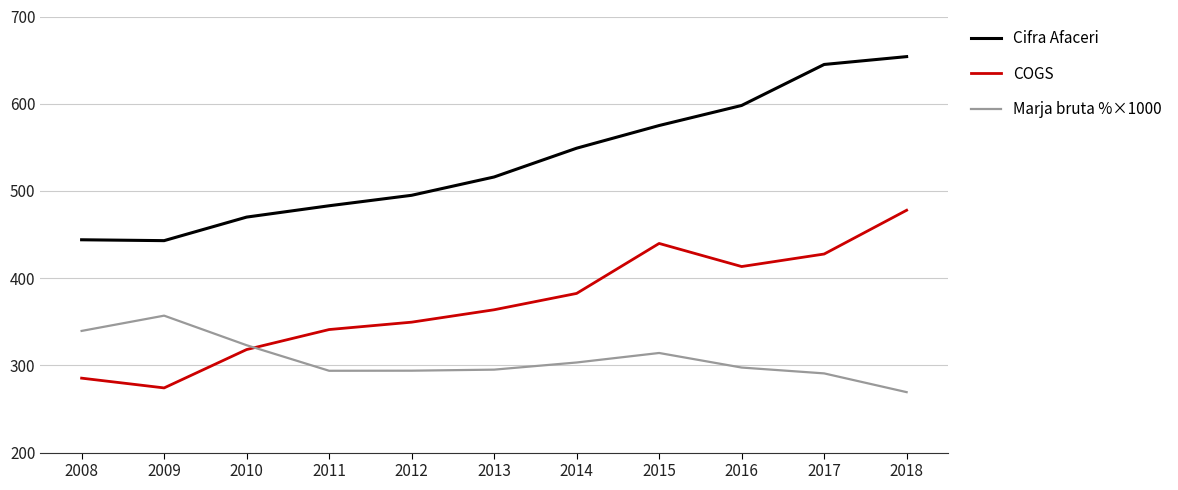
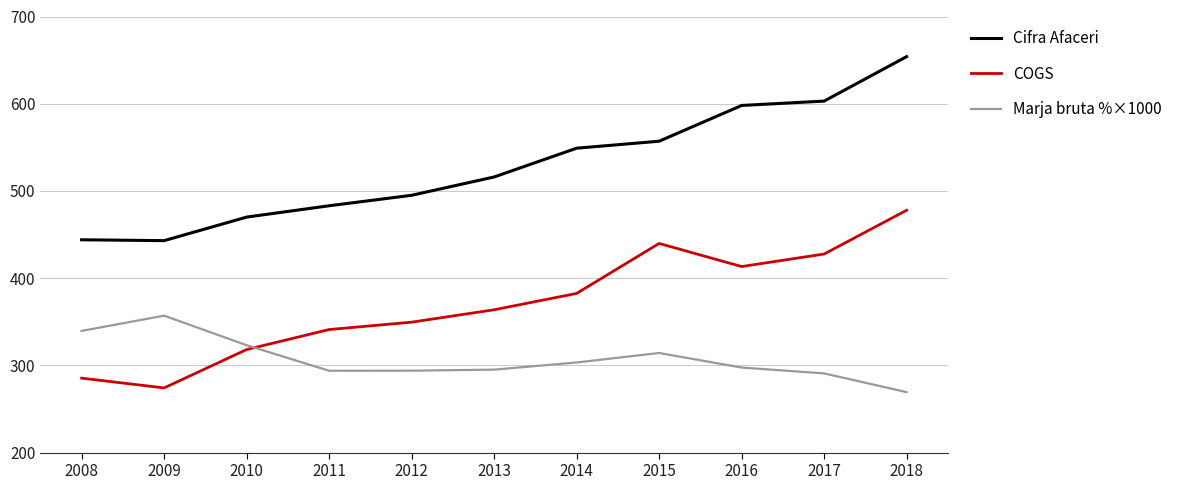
Cifra Afaceri, 2015: 580 -> 560
Cifra Afaceri, 2017: 650 -> 600
